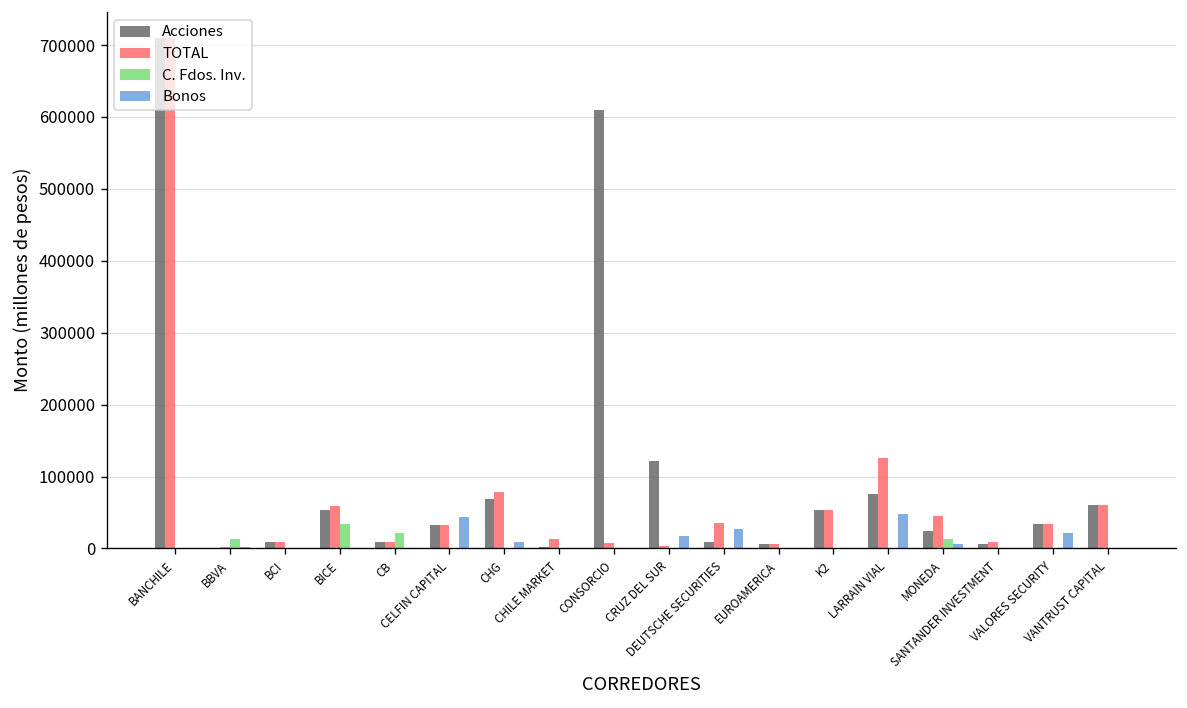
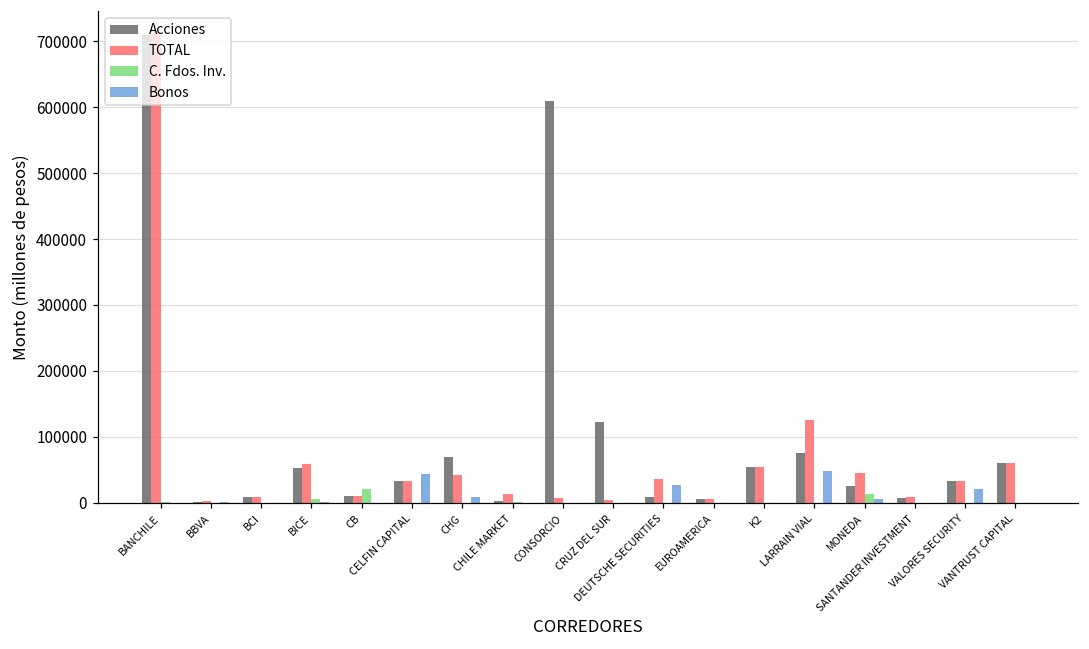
C. Fdos. Inv., BBVA: 10000 -> 0
C. Fdos. Inv., BICE: 30000 -> 10000
TOTAL, CHG: 80000 -> 40000
Bonos, CRUZ DEL SUR: 20000 -> 0
